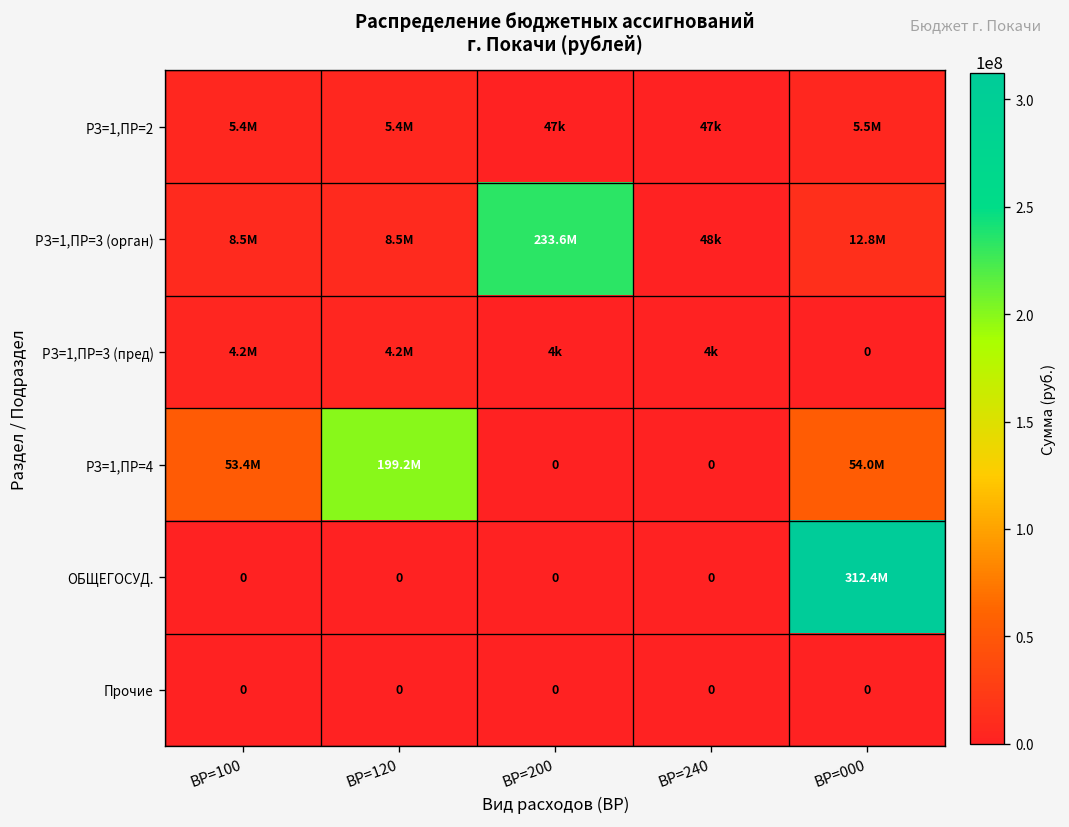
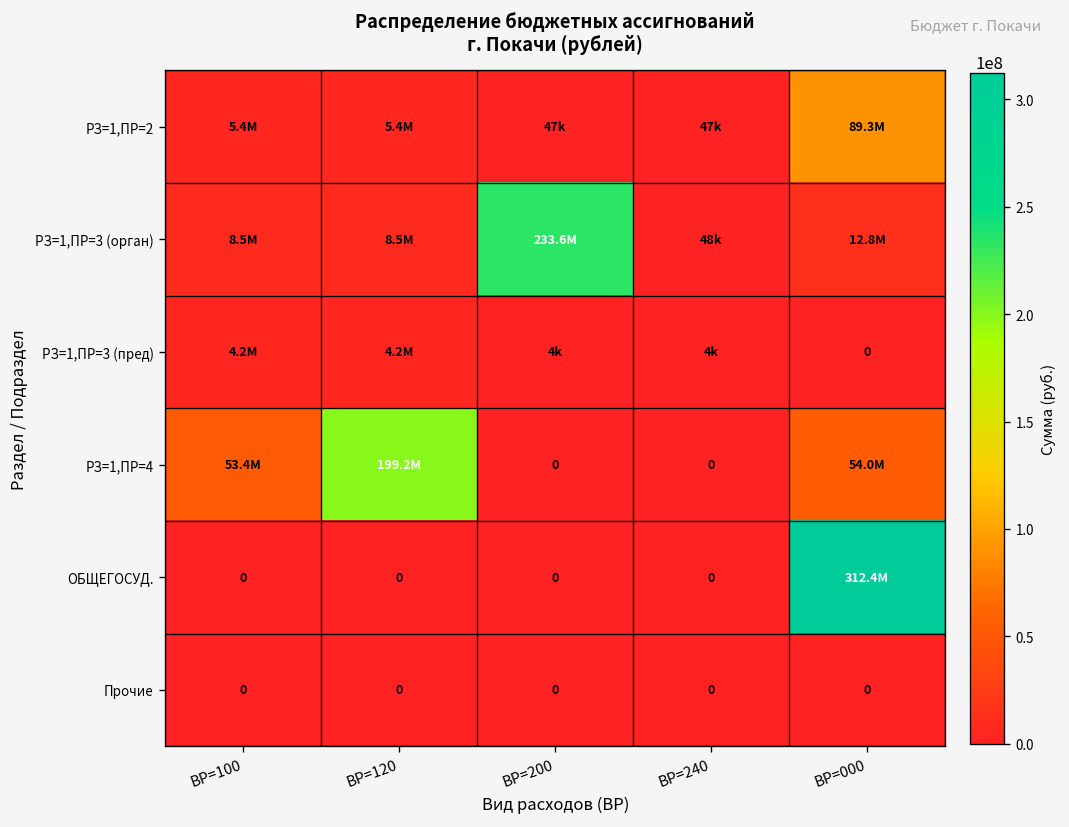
РЗ=1,ПР=2, ВР=000: 5.5M -> 89.3M
